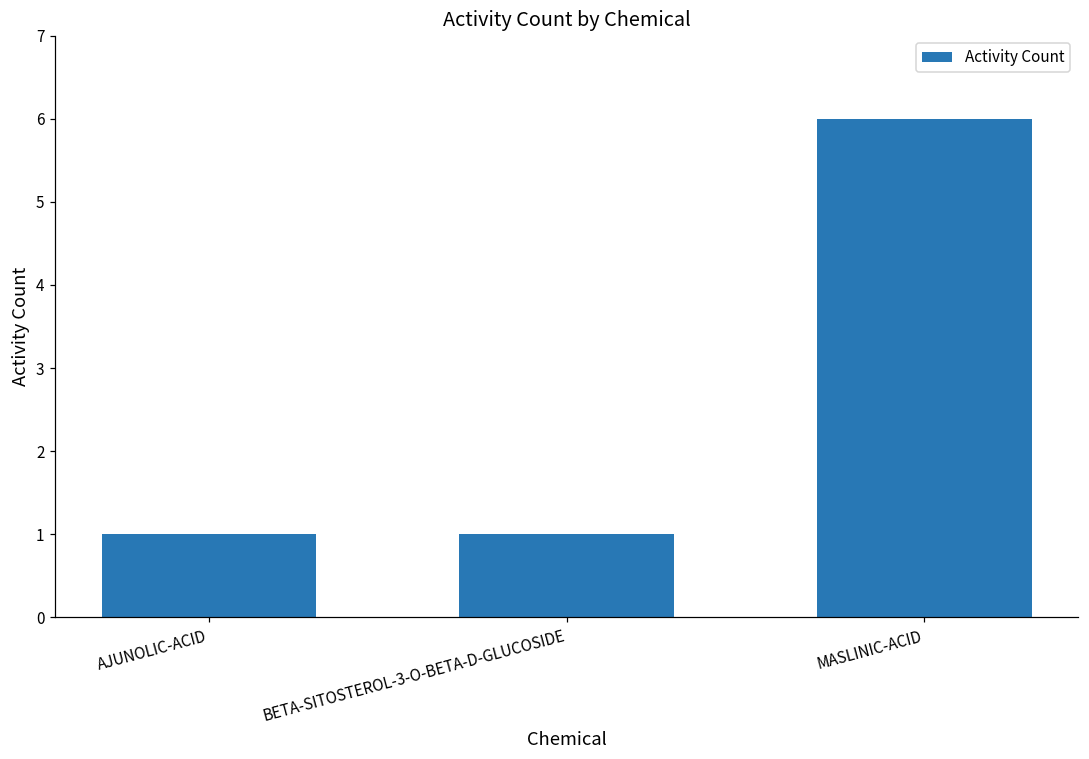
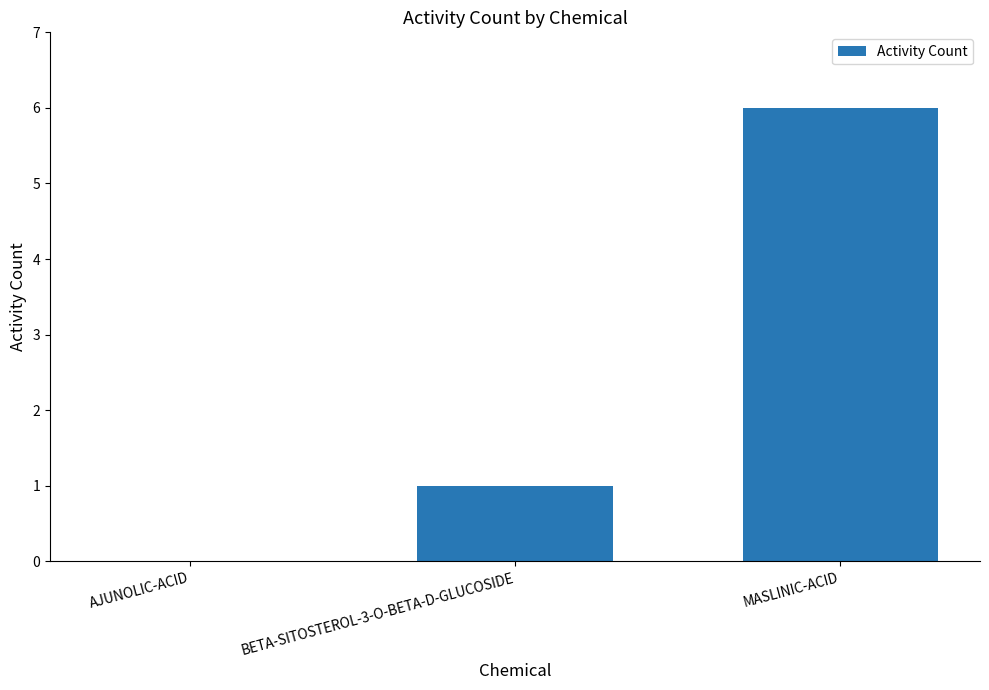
AJUNOLIC-ACID: 1 -> 0
